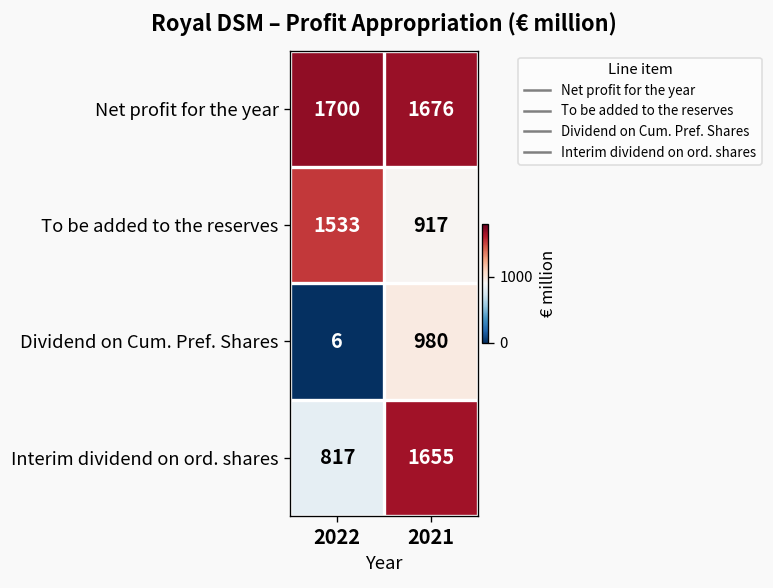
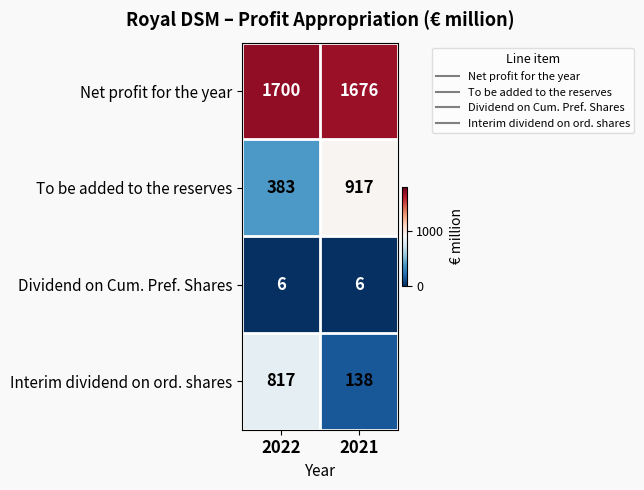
To be added to the reserves, 2022: 1533 -> 383
Dividend on Cum. Pref. Shares, 2021: 980 -> 6
Interim dividend on ord. shares, 2021: 1655 -> 138
